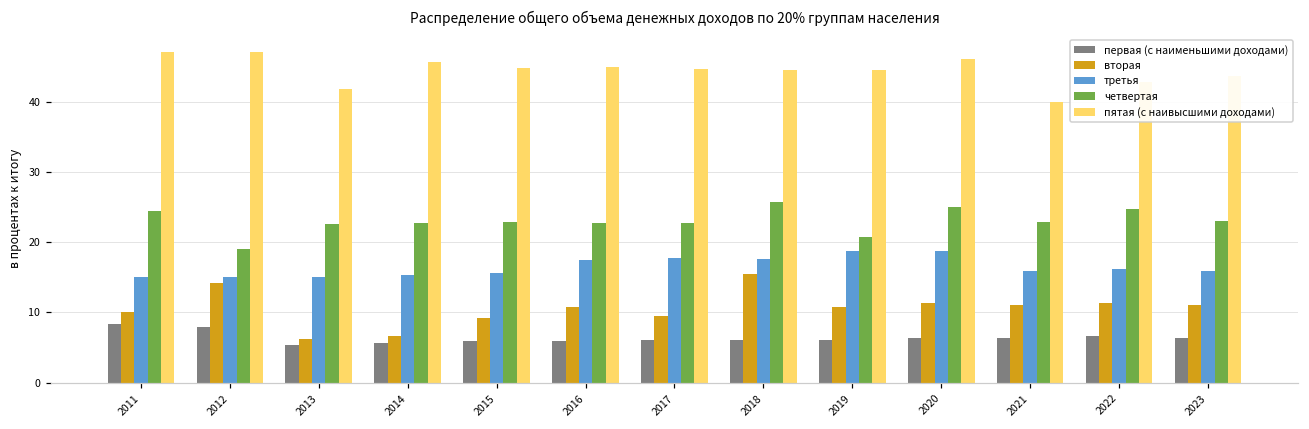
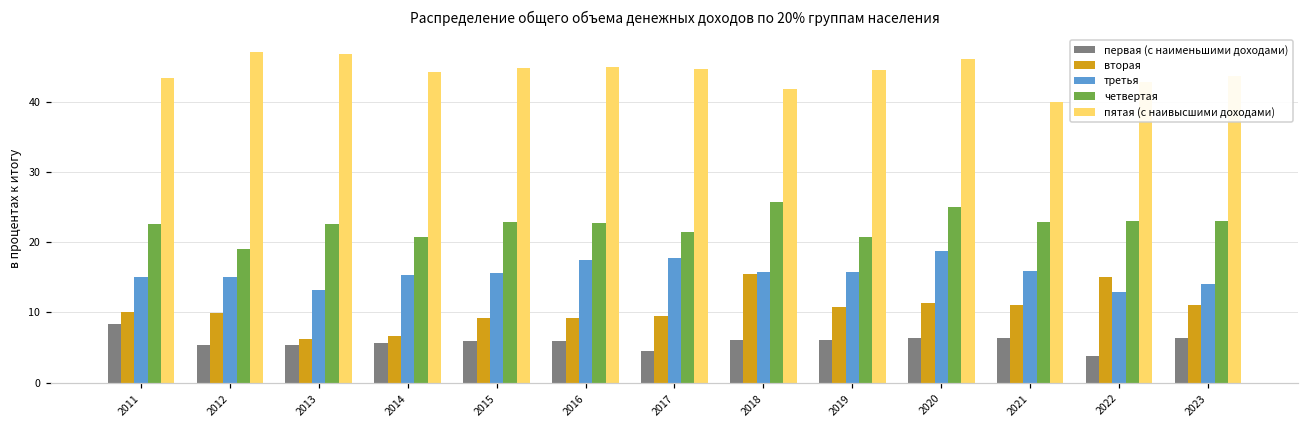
четвертая, 2011: 25 -> 23
пятая (с наивысшими доходами), 2011: 47 -> 43
первая (с наименьшими доходами), 2012: 8 -> 5
вторая, 2012: 14 -> 10
третья, 2013: 15 -> 13
пятая (с наивысшими доходами), 2013: 42 -> 47
четвертая, 2014: 23 -> 21
пятая (с наивысшими доходами), 2014: 46 -> 44
вторая, 2016: 11 -> 9
первая (с наименьшими доходами), 2017: 6 -> 5
четвертая, 2017: 23 -> 22
третья, 2018: 18 -> 16
пятая (с наивысшими доходами), 2018: 45 -> 42
третья, 2019: 19 -> 16
первая (с наименьшими доходами), 2022: 7 -> 4
вторая, 2022: 11 -> 15
третья, 2022: 16 -> 13
четвертая, 2022: 25 -> 23
третья, 2023: 16 -> 14
